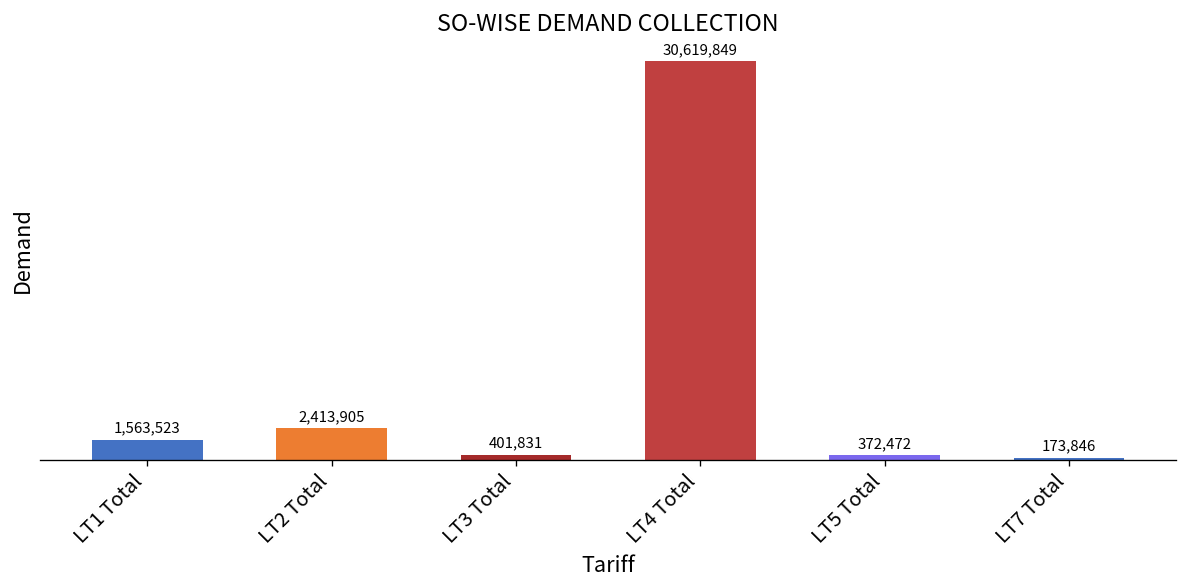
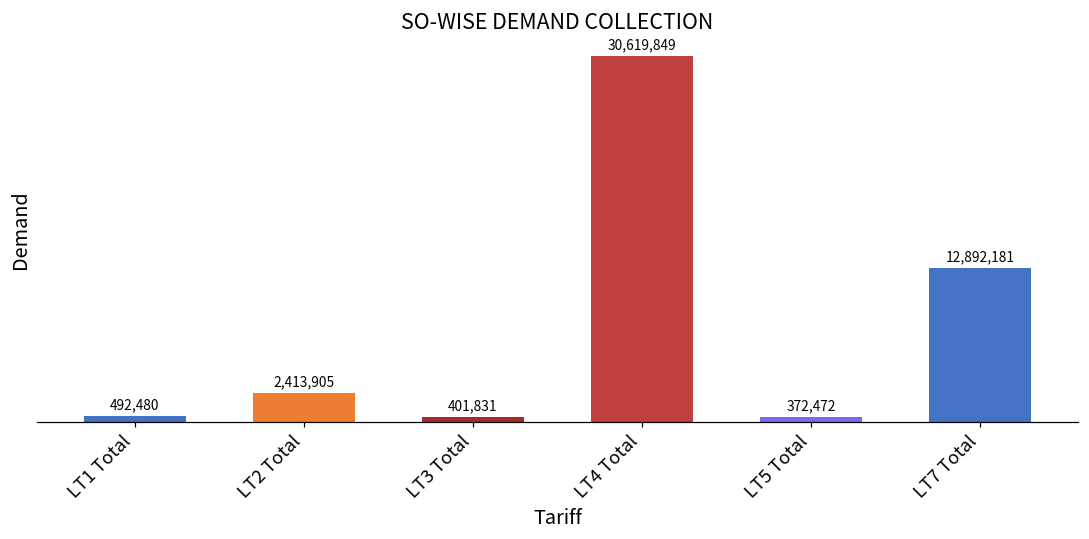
LT1 Total: 1,563,523 -> 492,480
LT7 Total: 173,846 -> 12,892,181
